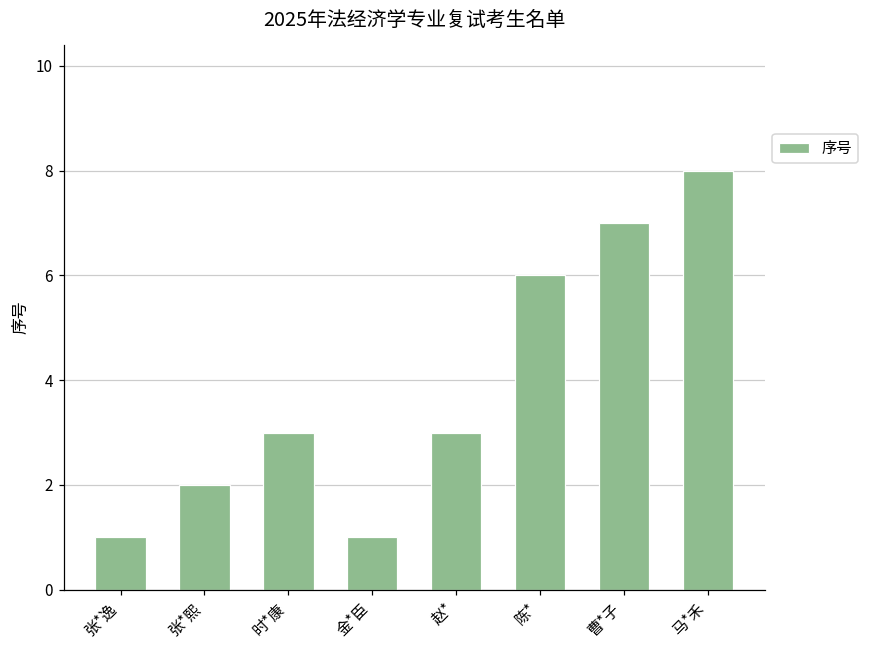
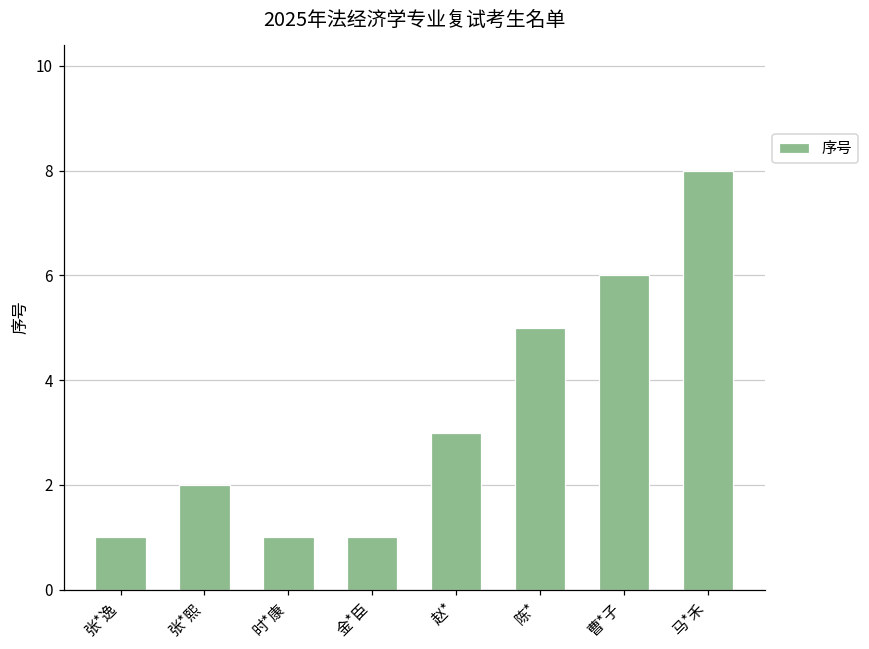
时*康: 3 -> 1
陈*: 6 -> 5
曹*子: 7 -> 6
